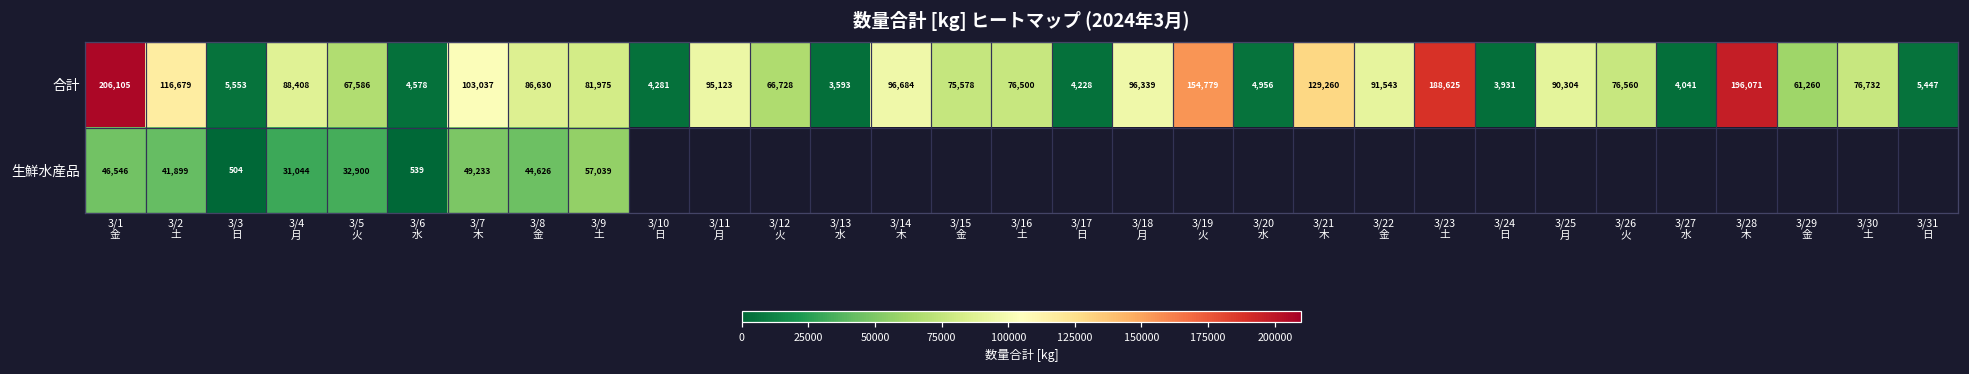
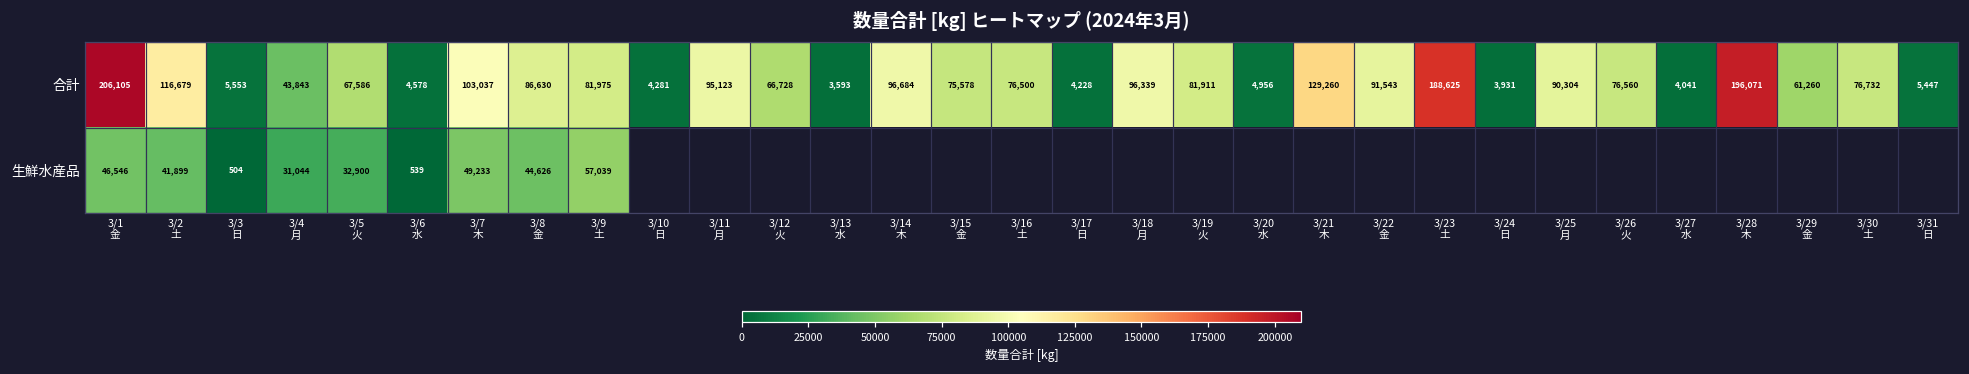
合計, 3/4 月: 88,408 -> 43,843
合計, 3/19 火: 154,779 -> 81,911
